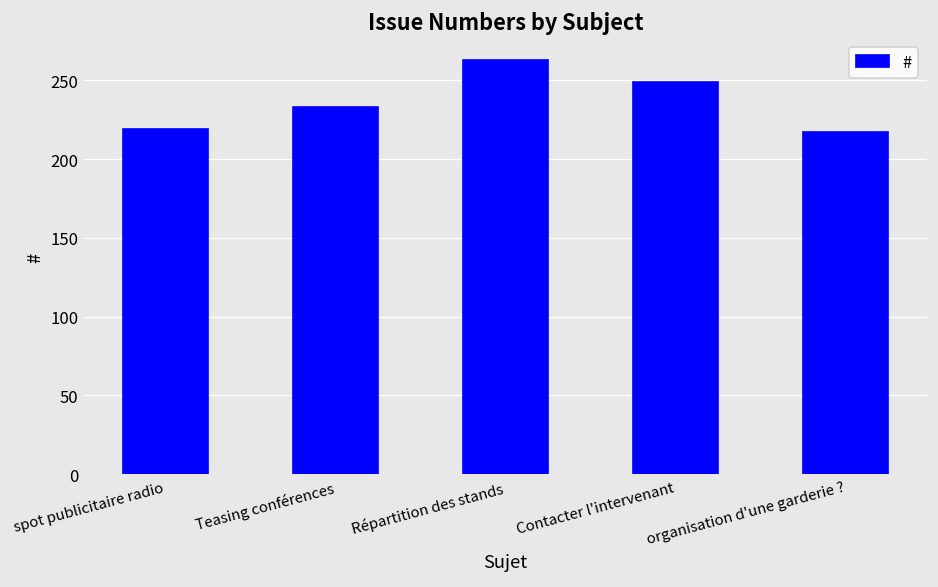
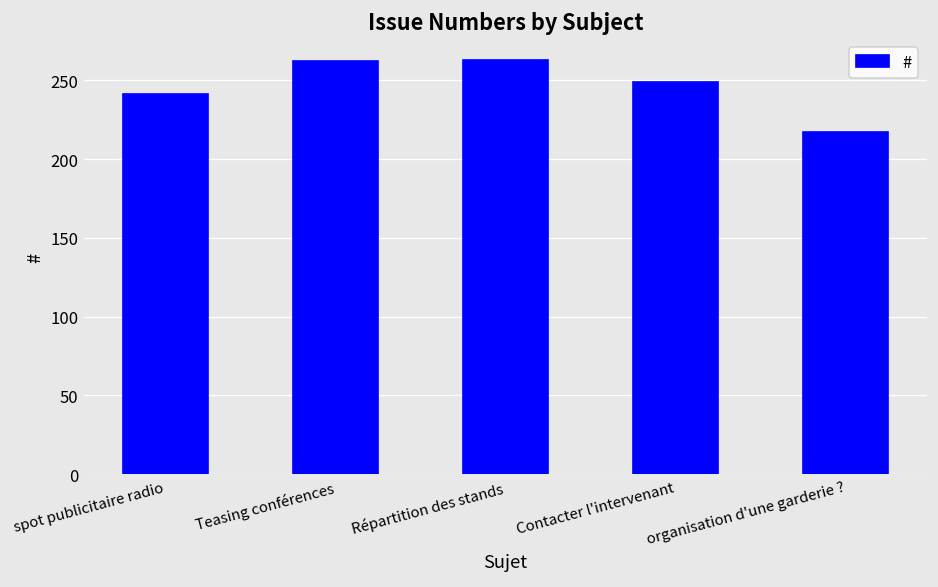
spot publicitaire radio: 219 -> 241
Teasing conférences: 233 -> 262
